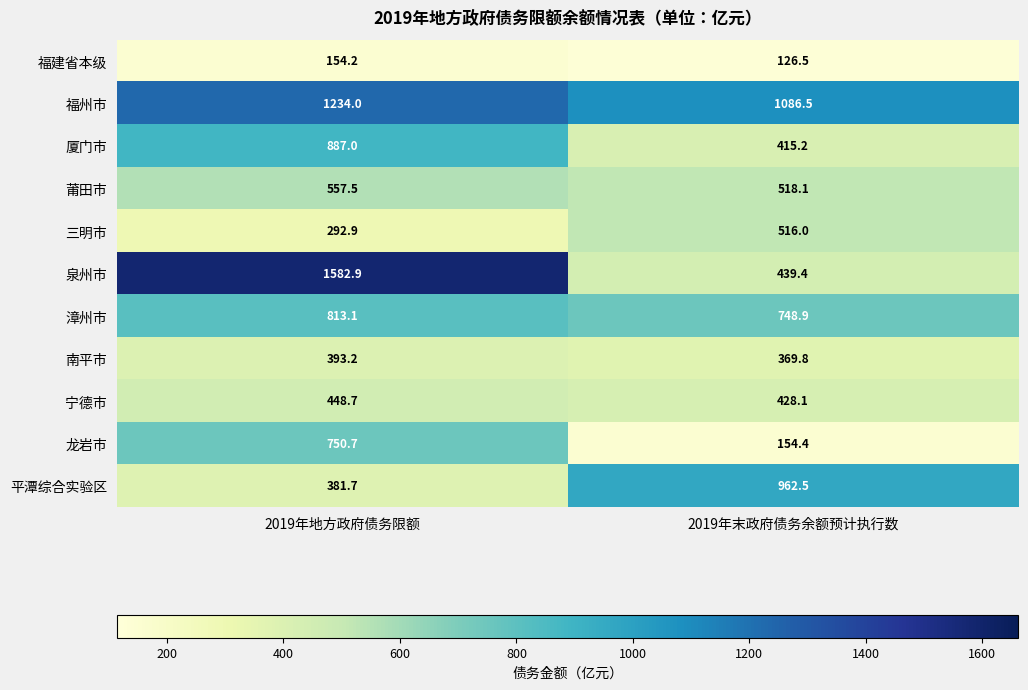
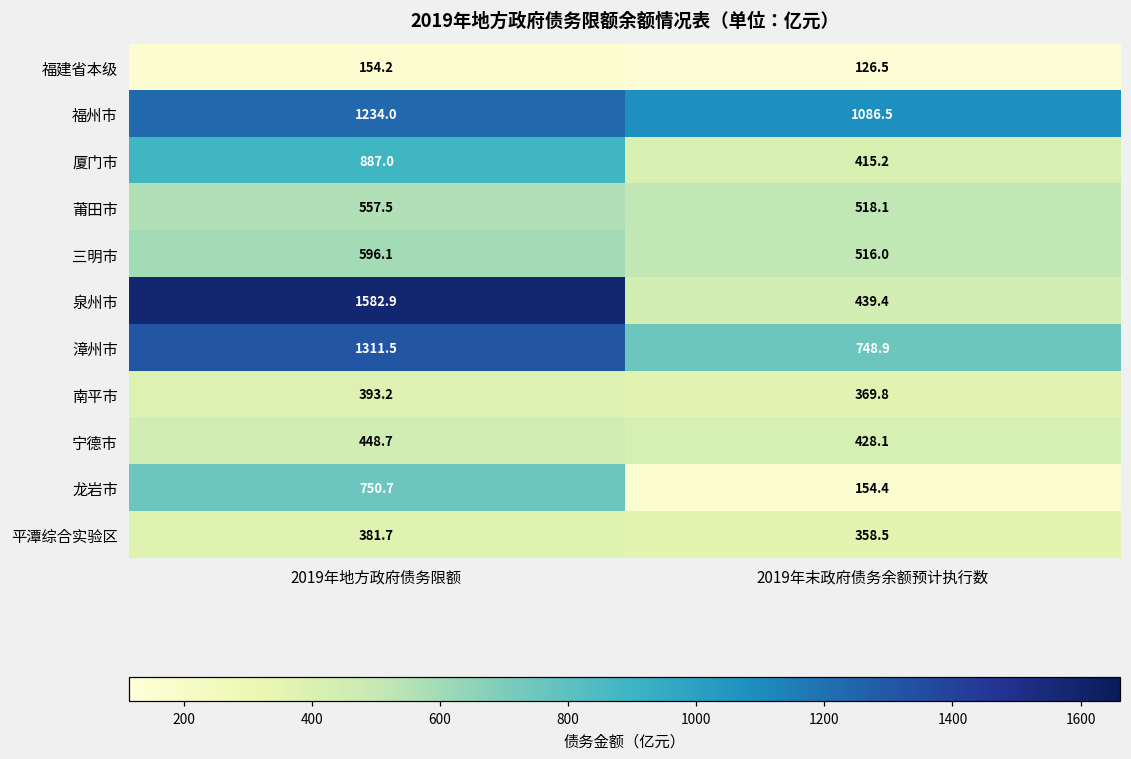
三明市, 2019年地方政府债务限额: 292.9 -> 596.1
漳州市, 2019年地方政府债务限额: 813.1 -> 1311.5
平潭综合实验区, 2019年末政府债务余额预计执行数: 962.5 -> 358.5
